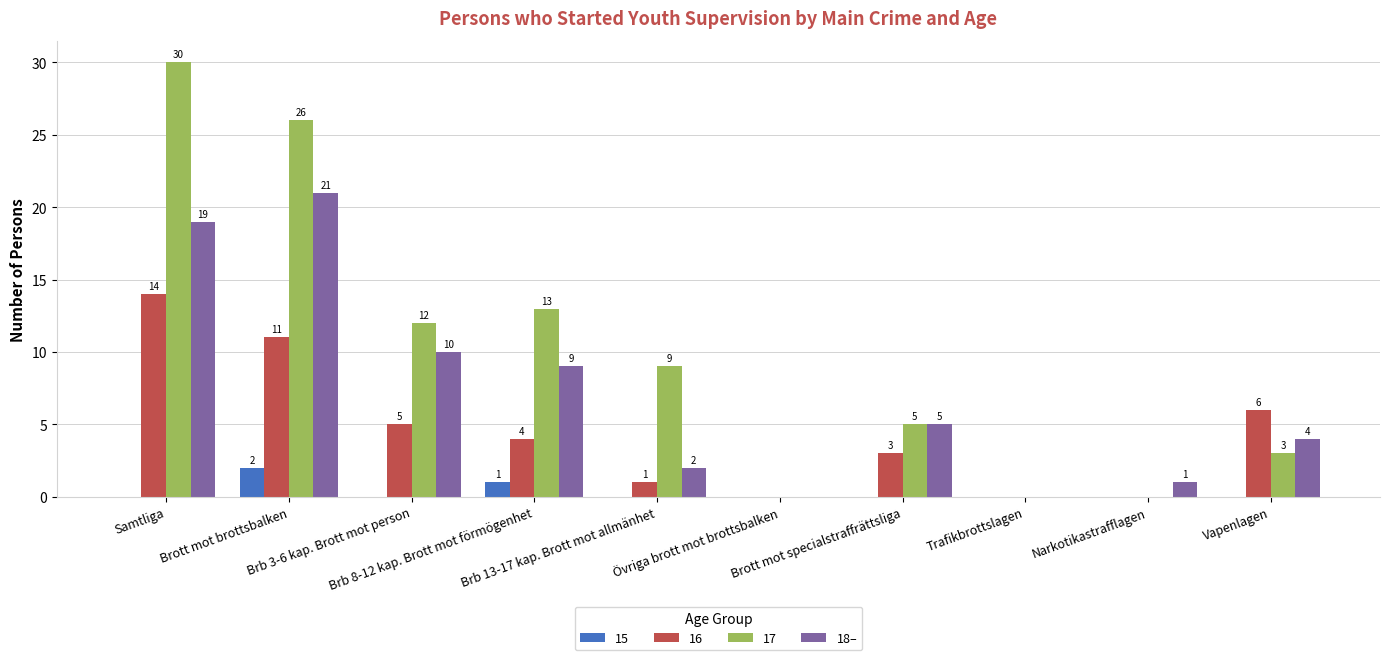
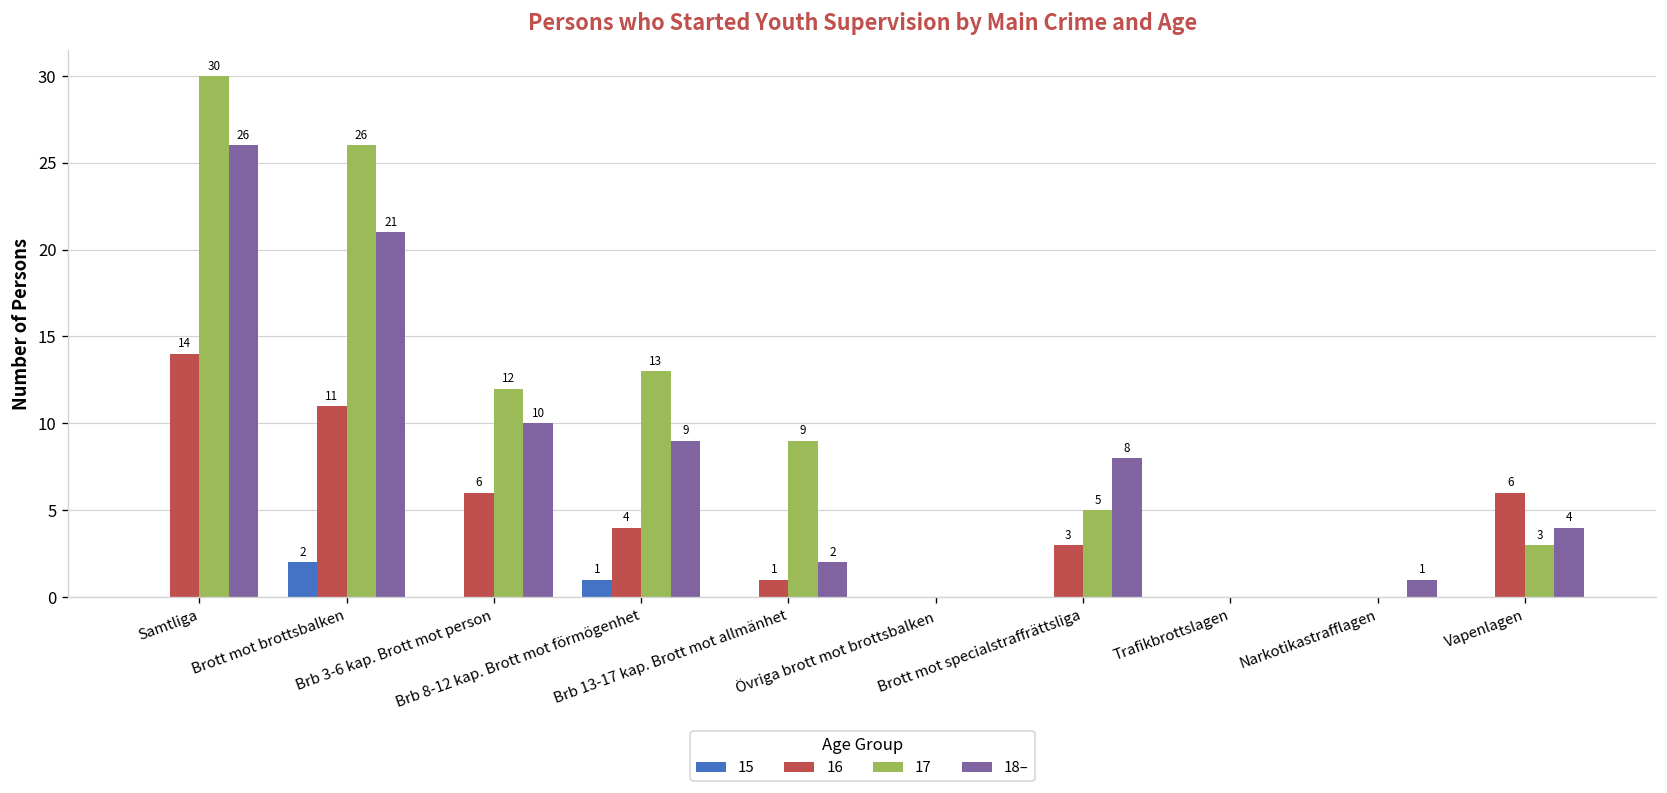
18–, Samtliga: 19 -> 26
16, Brb 3-6 kap. Brott mot person: 5 -> 6
18–, Brott mot specialstraffrättsliga: 5 -> 8
